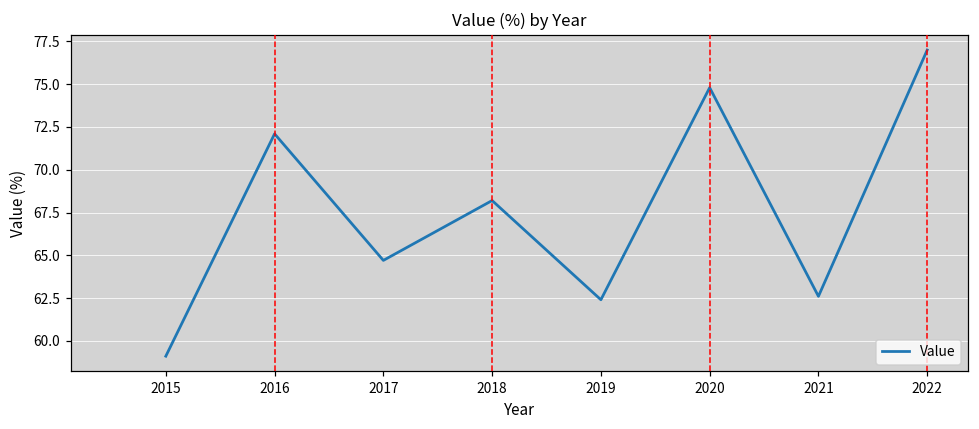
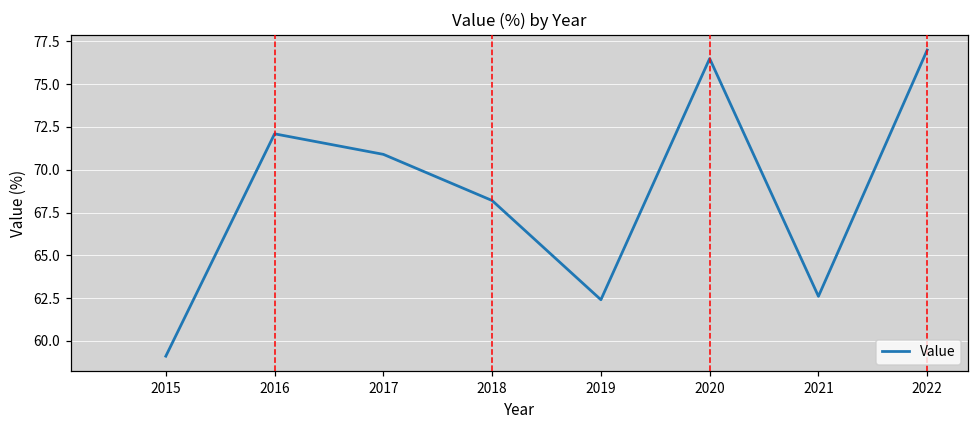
2017: 64.7 -> 70.9
2020: 74.8 -> 76.5
